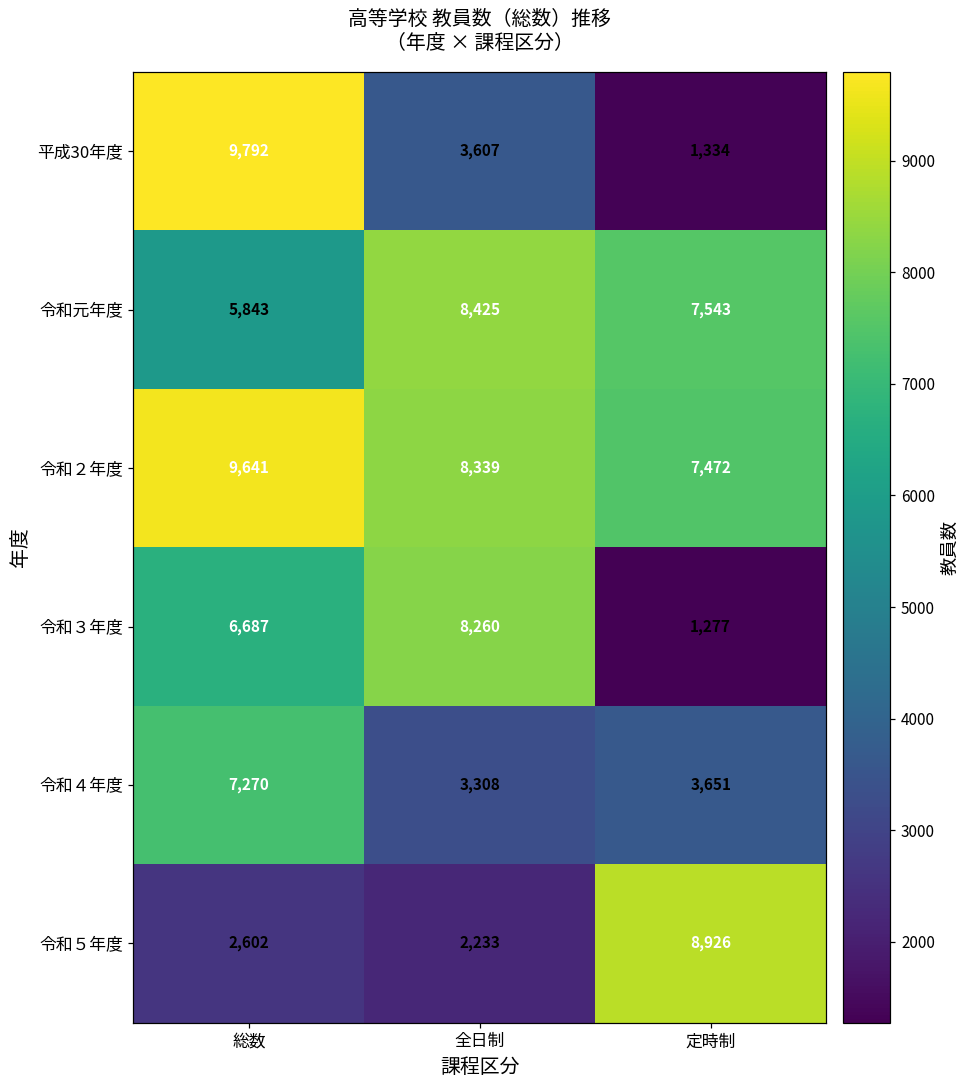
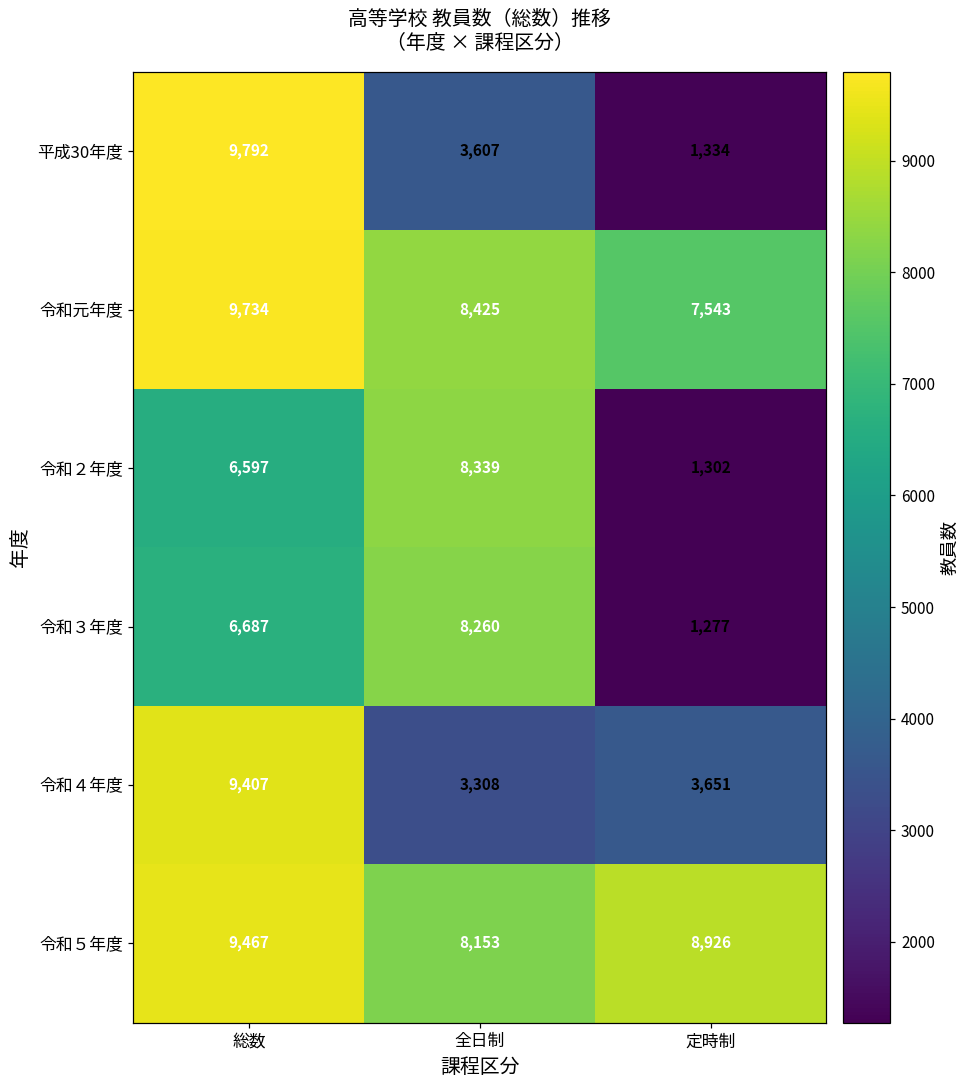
令和元年度, 総数: 5,843 -> 9,734
令和２年度, 総数: 9,641 -> 6,597
令和２年度, 定時制: 7,472 -> 1,302
令和４年度, 総数: 7,270 -> 9,407
令和５年度, 総数: 2,602 -> 9,467
令和５年度, 全日制: 2,233 -> 8,153
